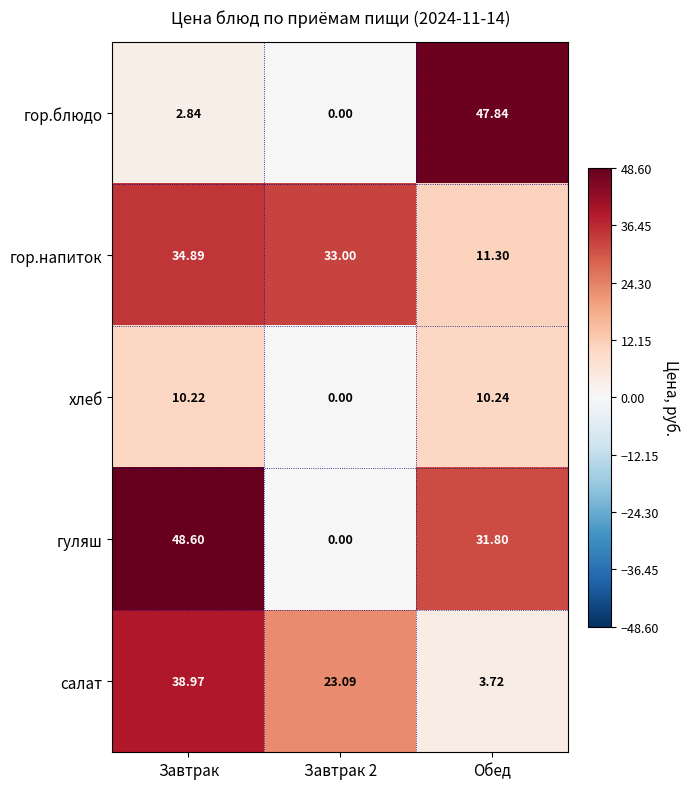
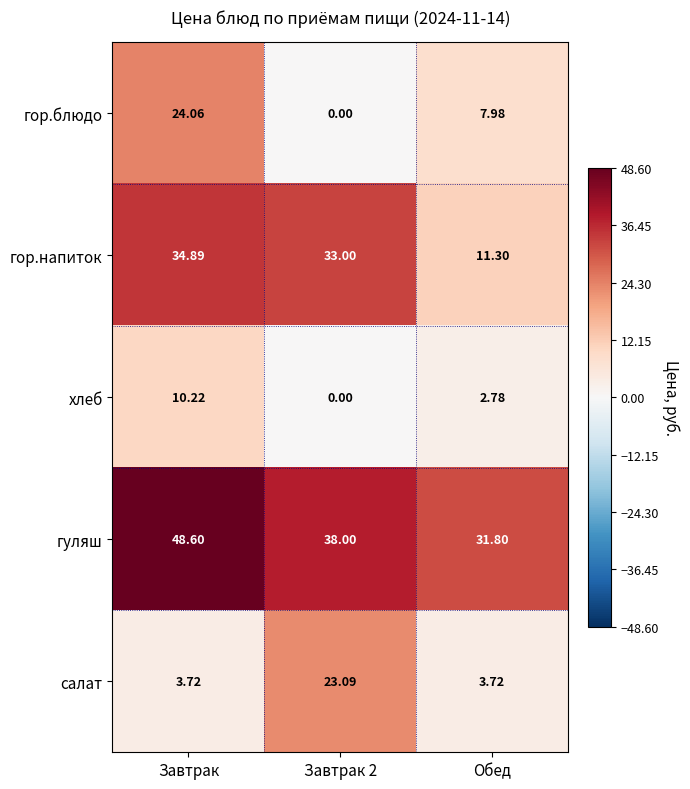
гор.блюдо, Завтрак: 2.84 -> 24.06
гор.блюдо, Обед: 47.84 -> 7.98
хлеб, Обед: 10.24 -> 2.78
гуляш, Завтрак 2: 0.00 -> 38.00
салат, Завтрак: 38.97 -> 3.72
